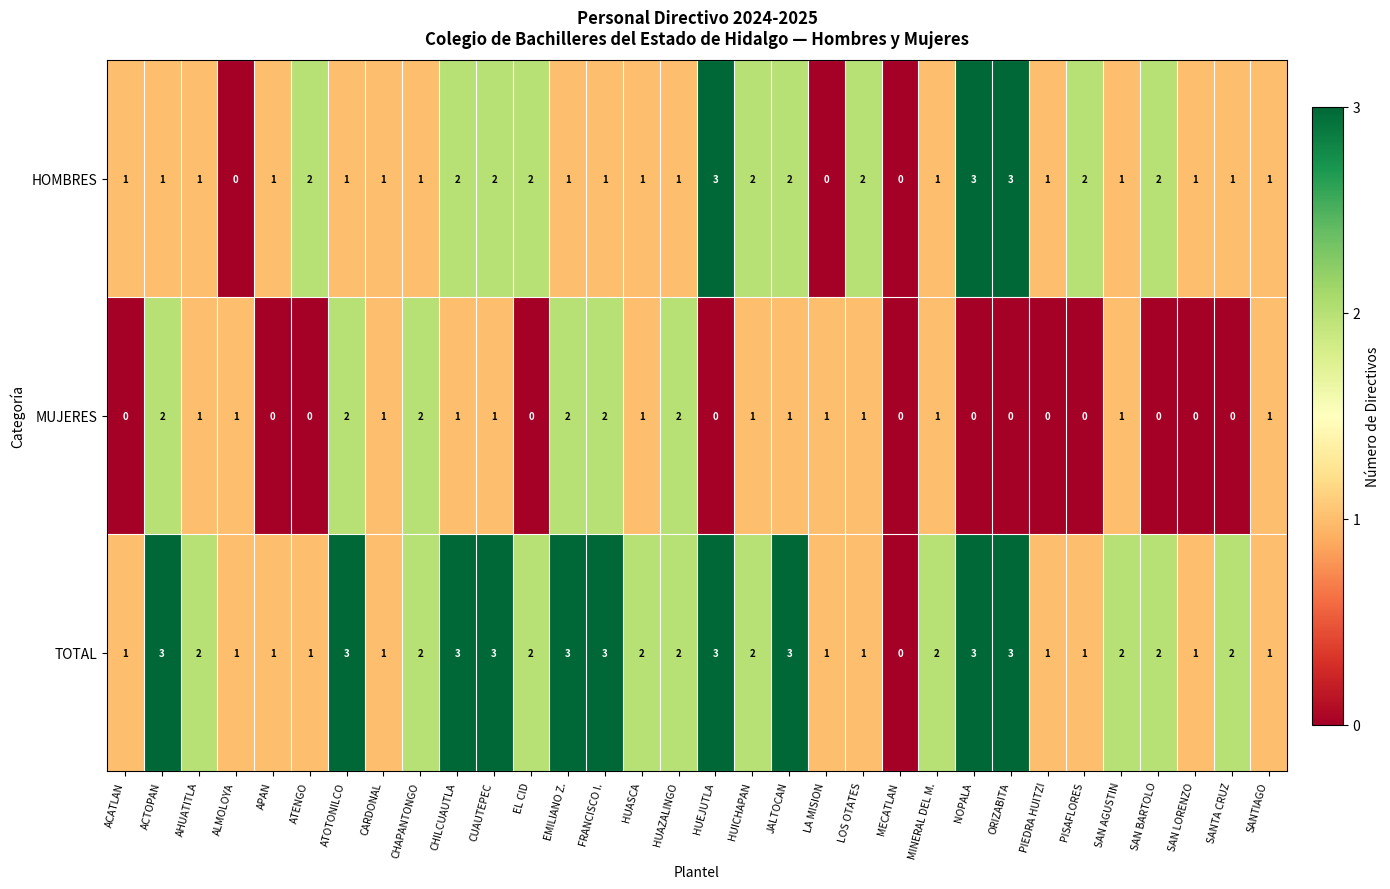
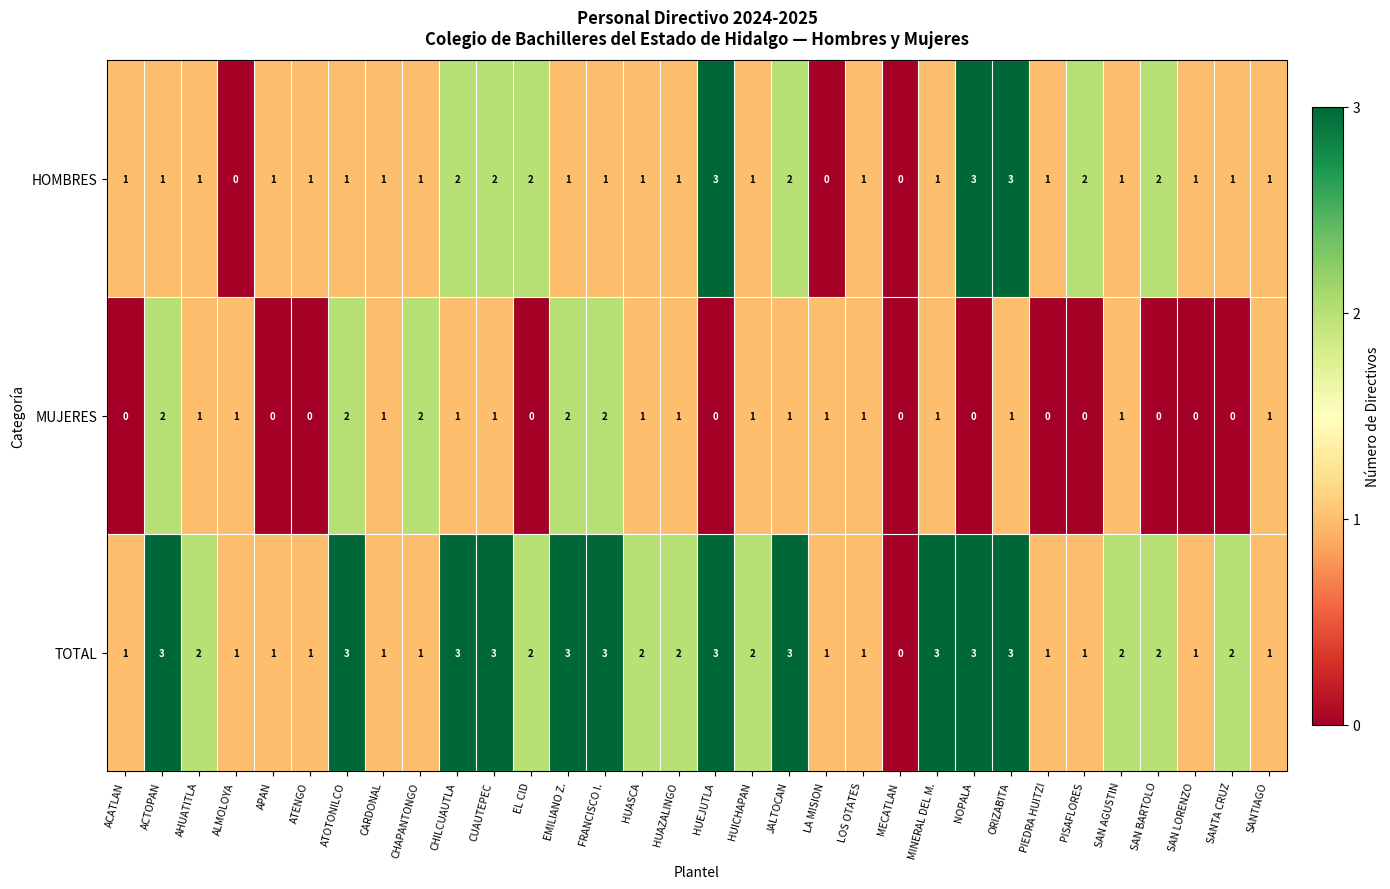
HOMBRES, ATENGO: 2 -> 1
HOMBRES, HUICHAPAN: 2 -> 1
HOMBRES, LOS OTATES: 2 -> 1
MUJERES, HUAZALINGO: 2 -> 1
MUJERES, ORIZABITA: 0 -> 1
TOTAL, CHAPANTONGO: 2 -> 1
TOTAL, MINERAL DEL M.: 2 -> 3
